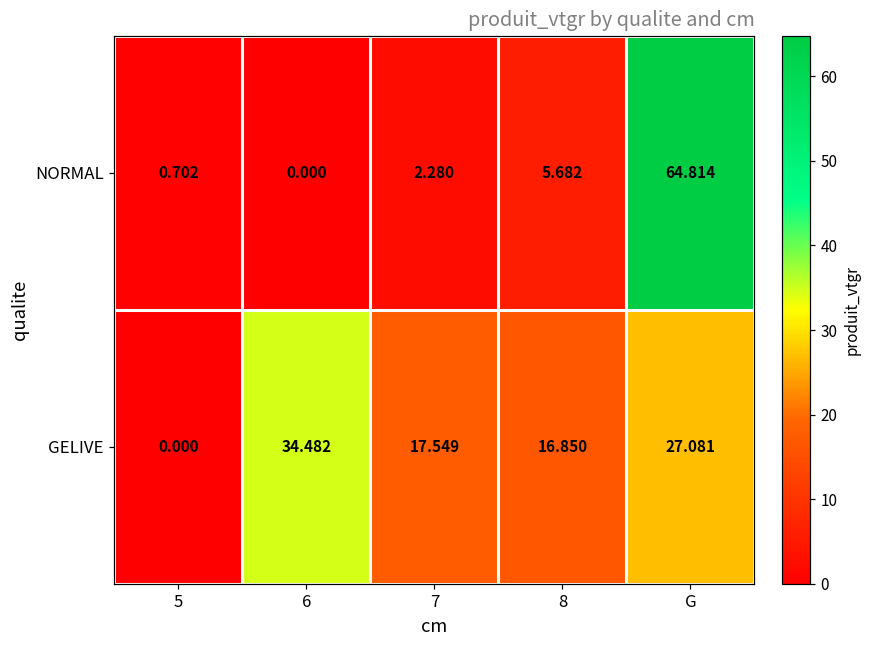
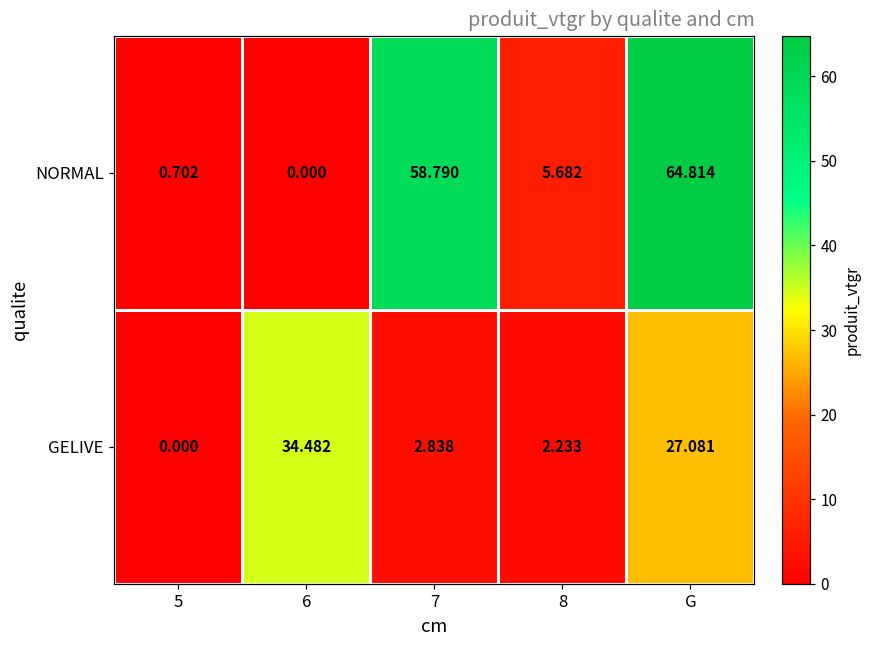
NORMAL, 7: 2.280 -> 58.790
GELIVE, 7: 17.549 -> 2.838
GELIVE, 8: 16.850 -> 2.233
